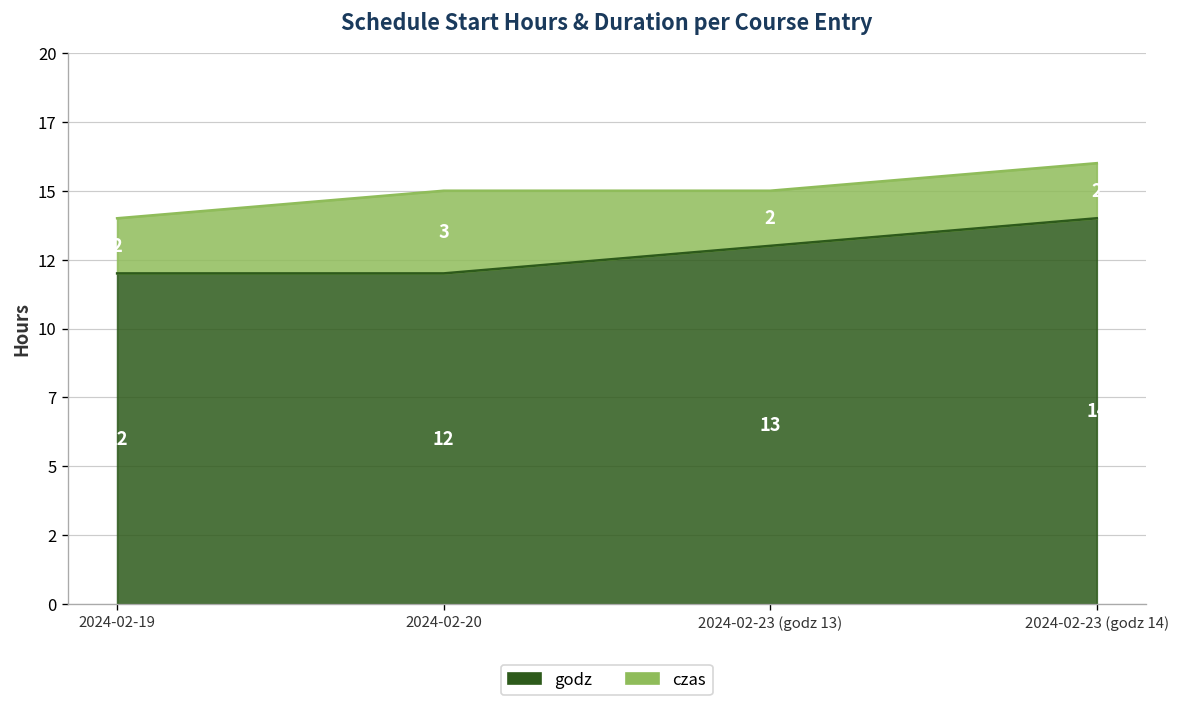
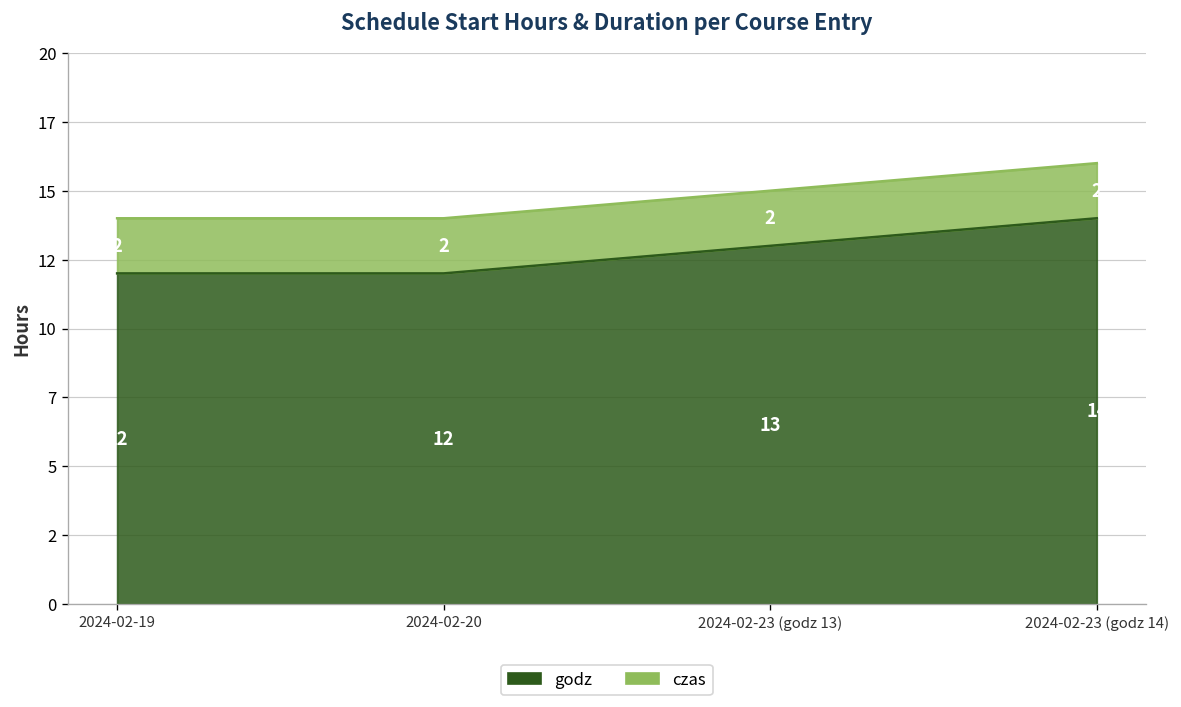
czas, 2024-02-20: 3 -> 2
